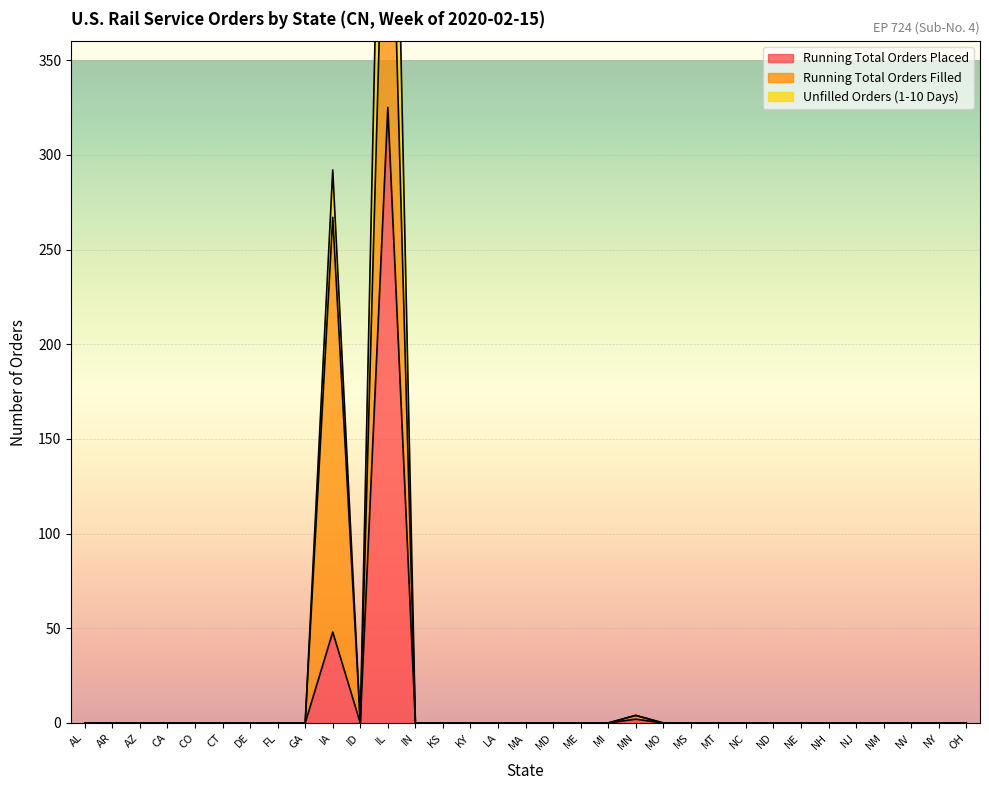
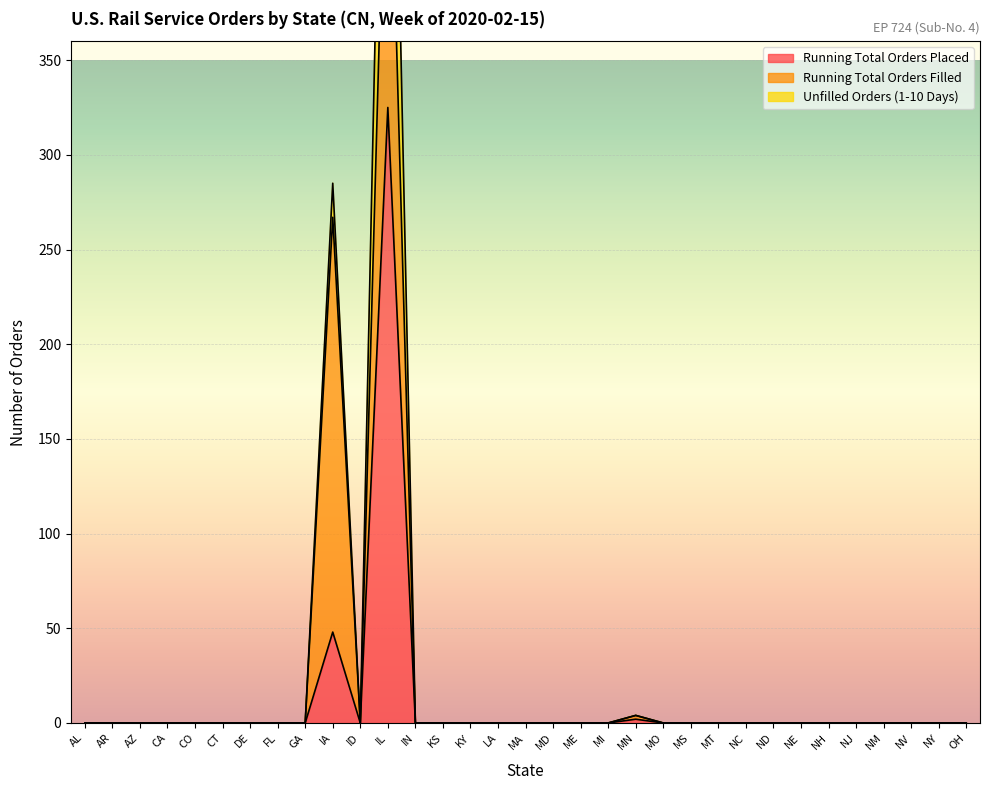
Unfilled Orders (1-10 Days), IA: 25 -> 18
